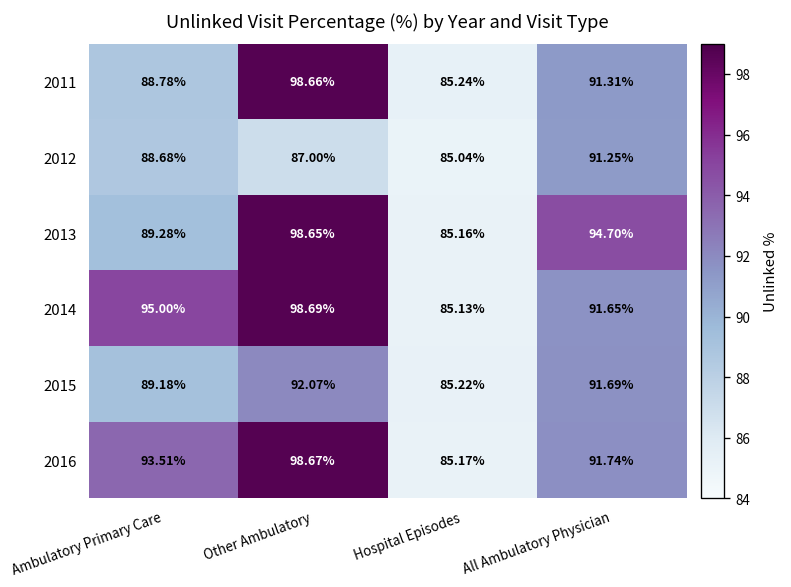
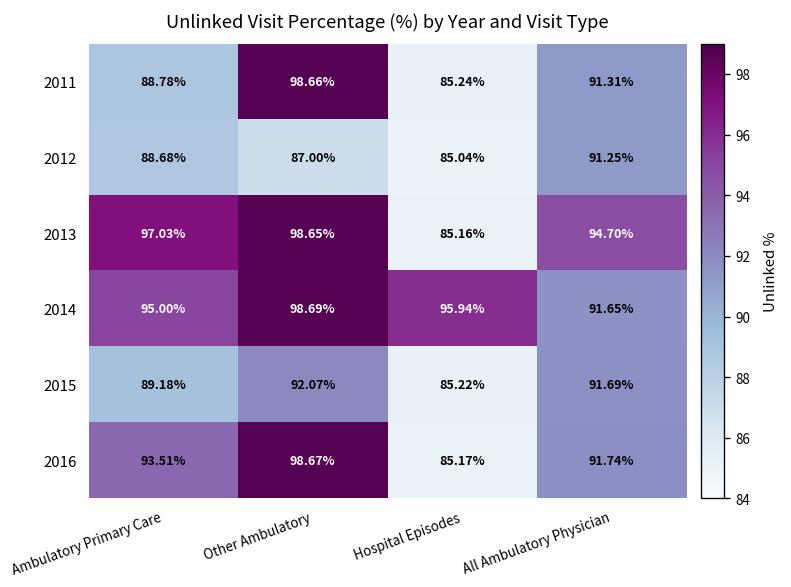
2013, Ambulatory Primary Care: 89.28% -> 97.03%
2014, Hospital Episodes: 85.13% -> 95.94%
